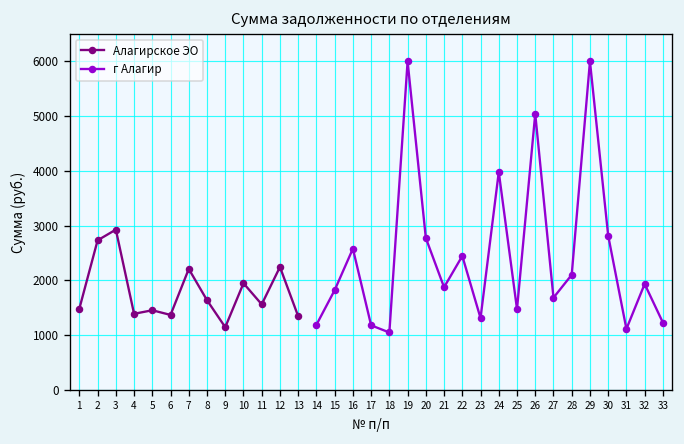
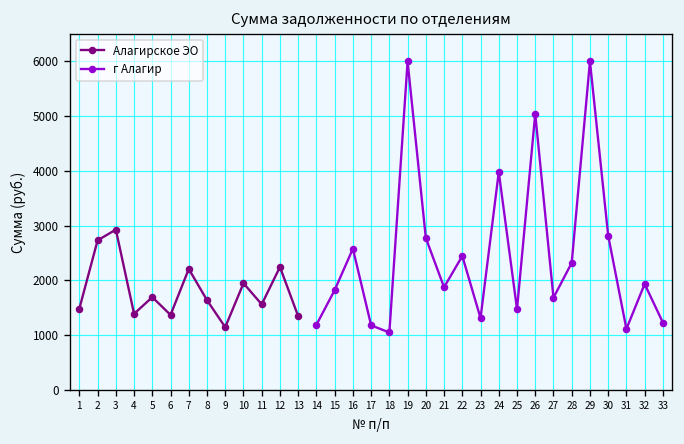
Алагирское ЭО, 5: 1500 -> 1700
г Алагир, 28: 2100 -> 2300
